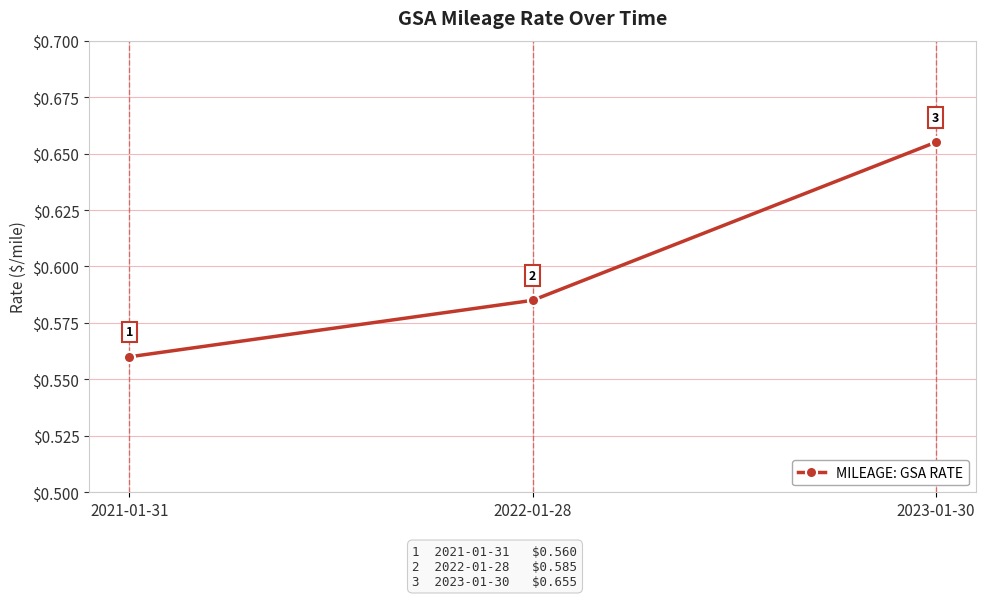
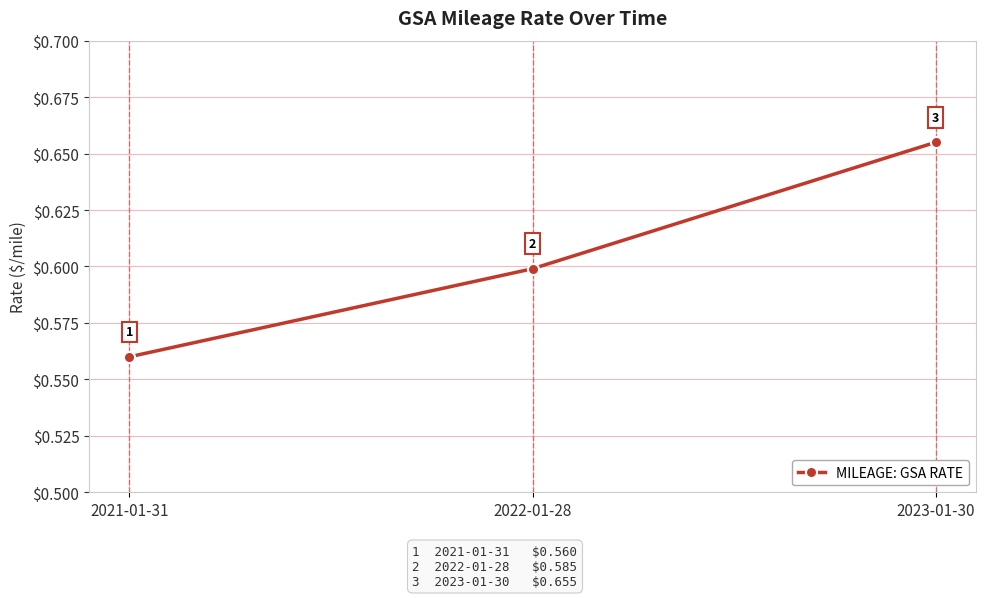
2022-01-28: $0.585 -> $0.599
